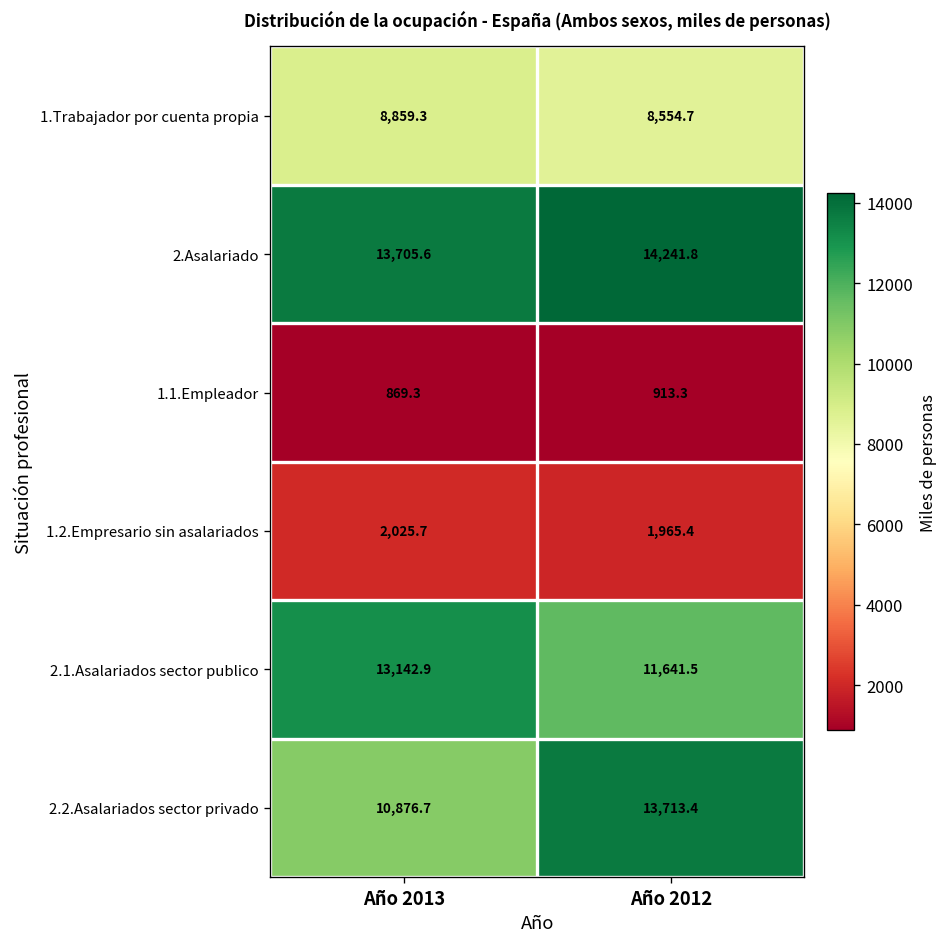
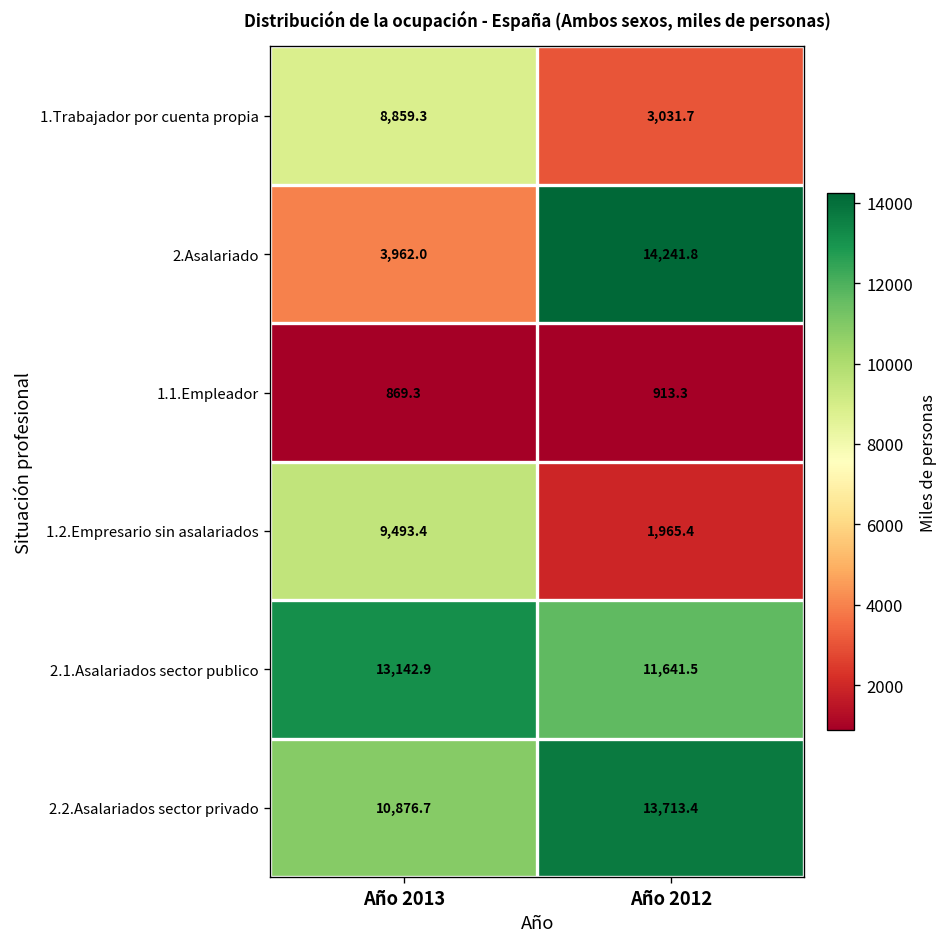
1.Trabajador por cuenta propia, Año 2012: 8,554.7 -> 3,031.7
2.Asalariado, Año 2013: 13,705.6 -> 3,962.0
1.2.Empresario sin asalariados, Año 2013: 2,025.7 -> 9,493.4
